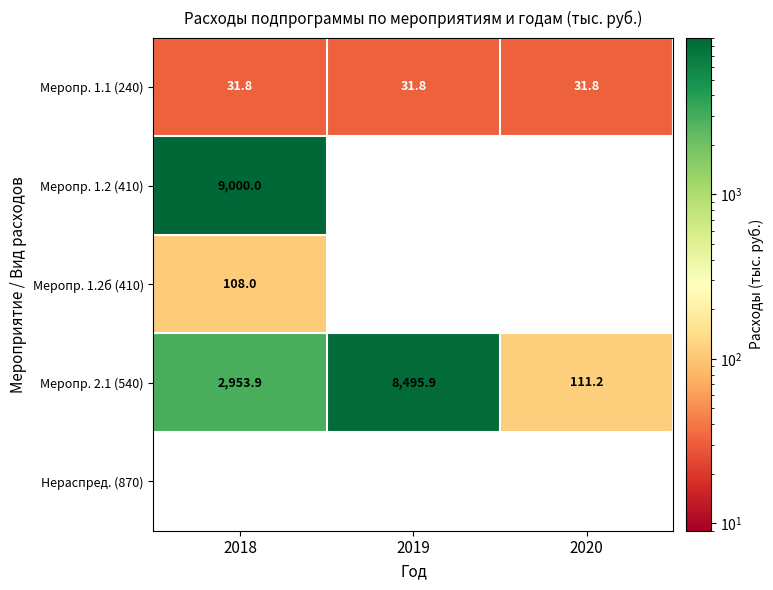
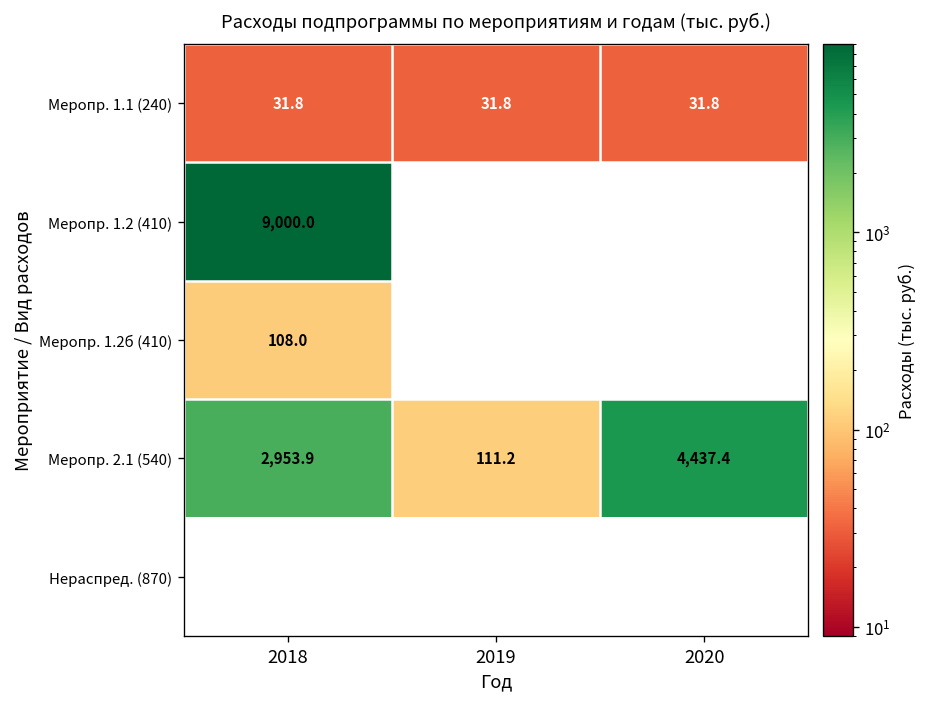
Меропр. 2.1 (540), 2019: 8,495.9 -> 111.2
Меропр. 2.1 (540), 2020: 111.2 -> 4,437.4
